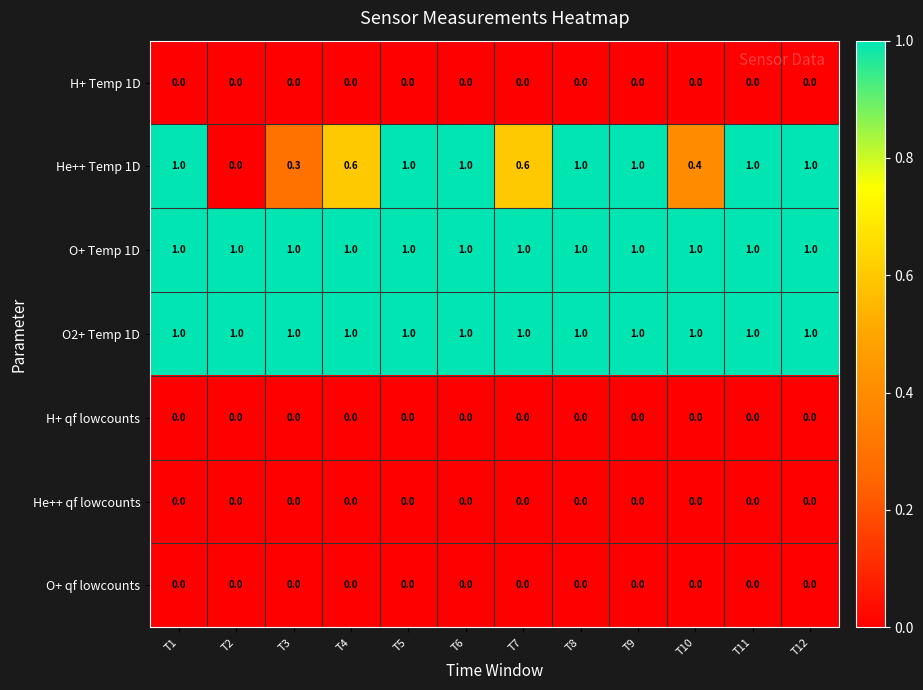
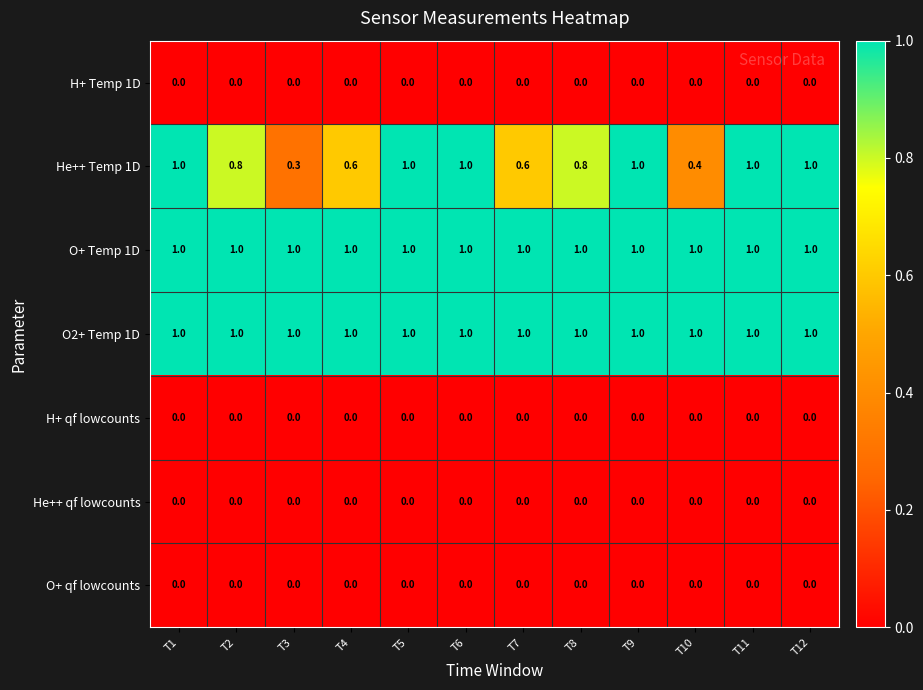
He++ Temp 1D, T2: 0.0 -> 0.8
He++ Temp 1D, T8: 1.0 -> 0.8
